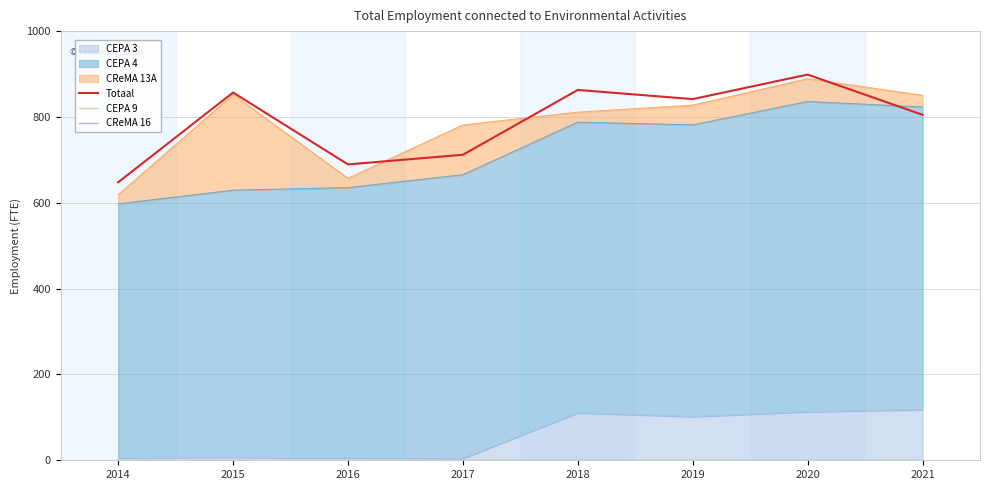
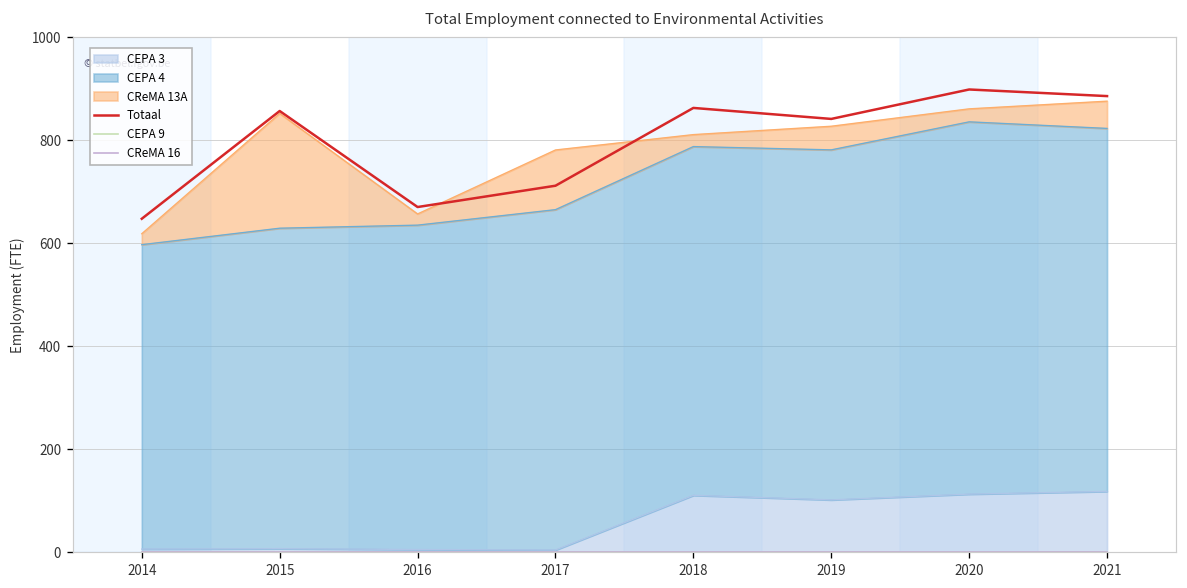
Totaal, 2016: 690 -> 670
CReMA 13A, 2020: 50 -> 30
CReMA 13A, 2021: 30 -> 50
Totaal, 2021: 800 -> 890
